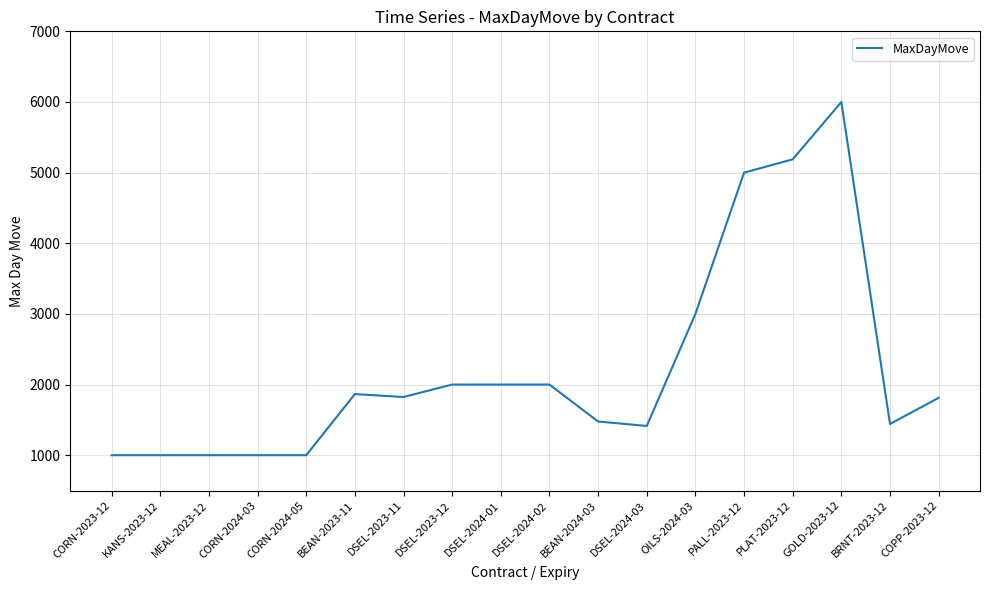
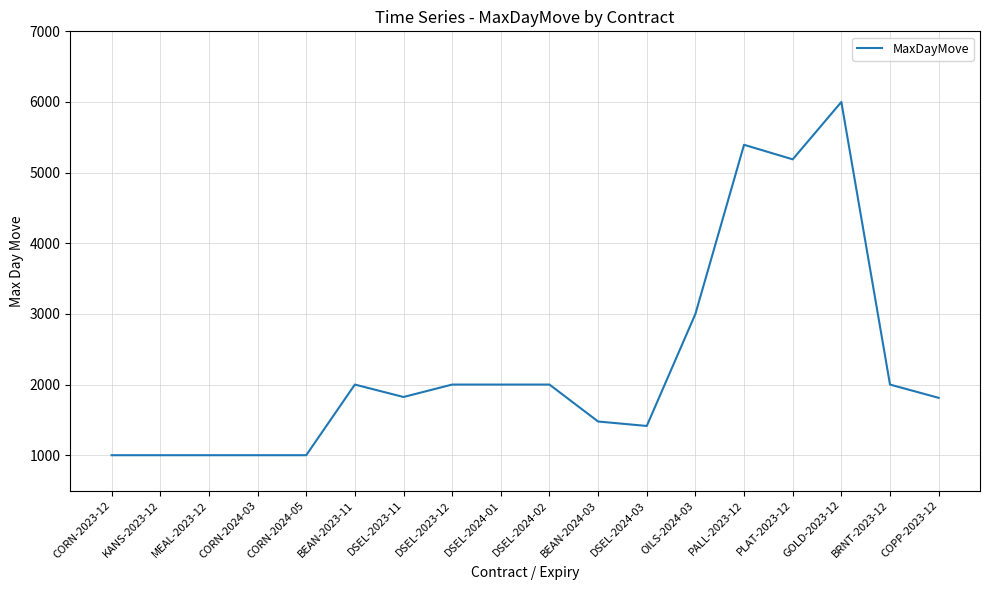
BEAN-2023-11: 1900 -> 2000
PALL-2023-12: 5000 -> 5400
BRNT-2023-12: 1400 -> 2000
